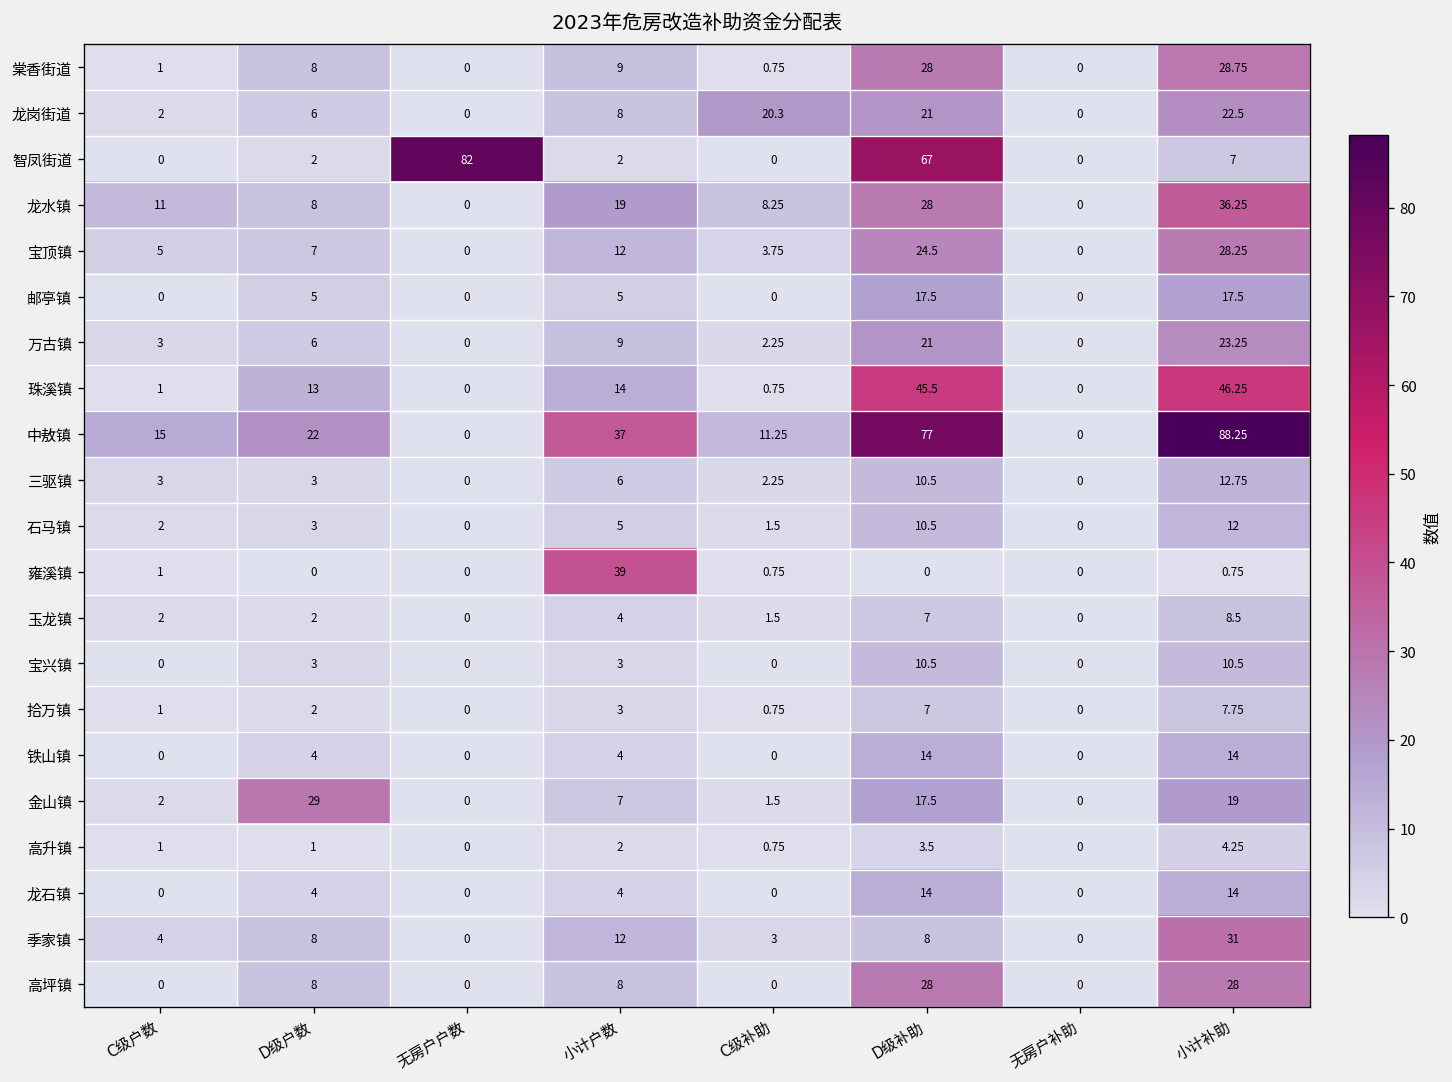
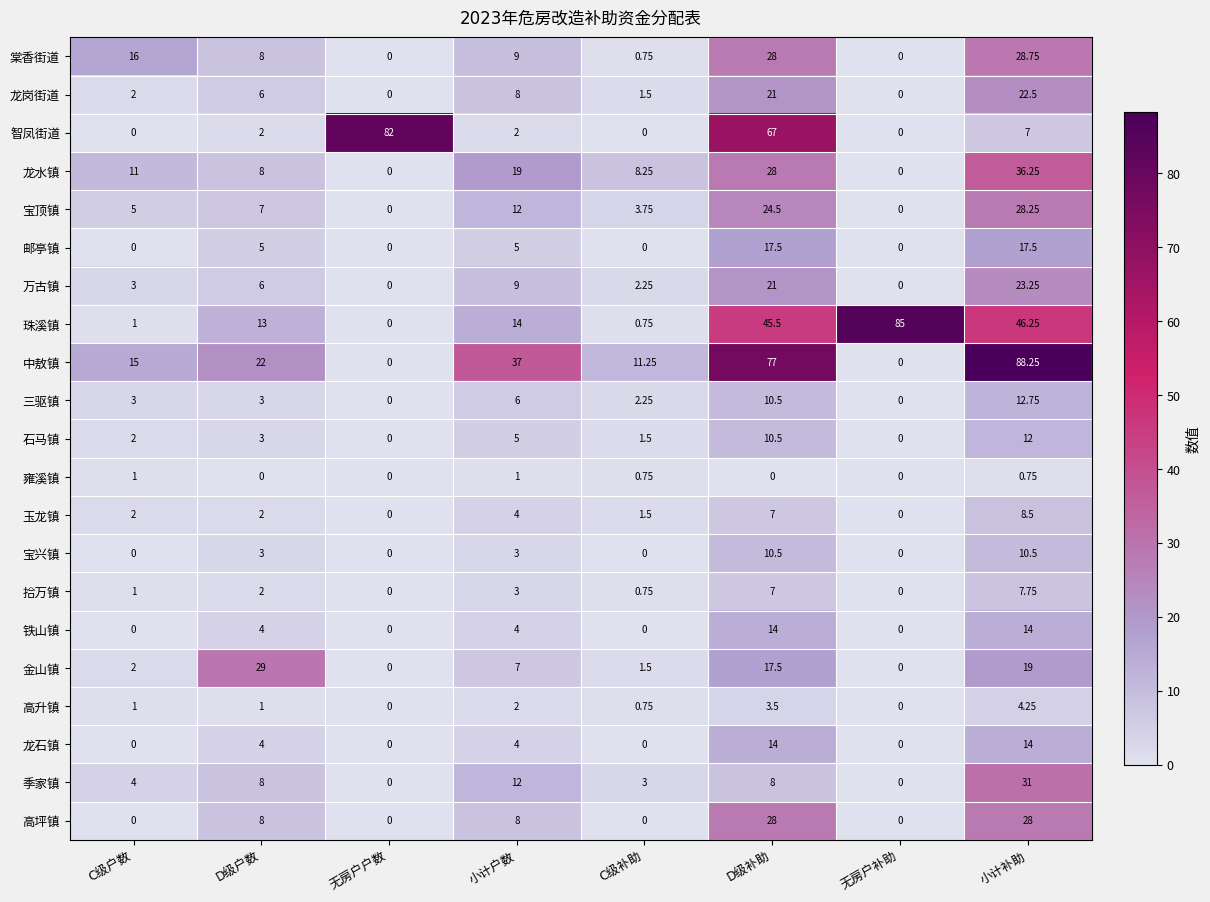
棠香街道, C级户数: 1 -> 16
龙岗街道, C级补助: 20.3 -> 1.5
珠溪镇, 无房户补助: 0 -> 85
雍溪镇, 小计户数: 39 -> 1
